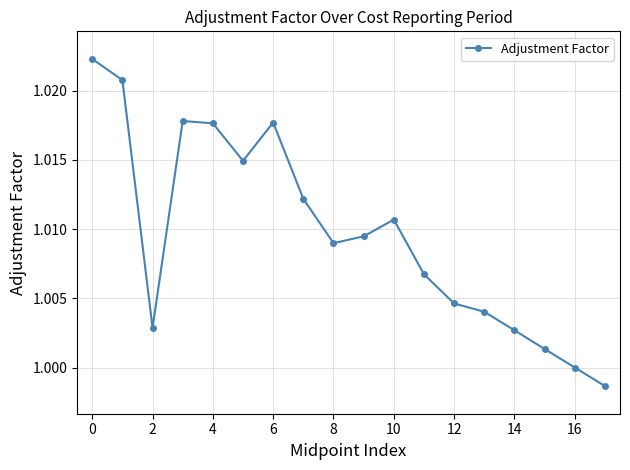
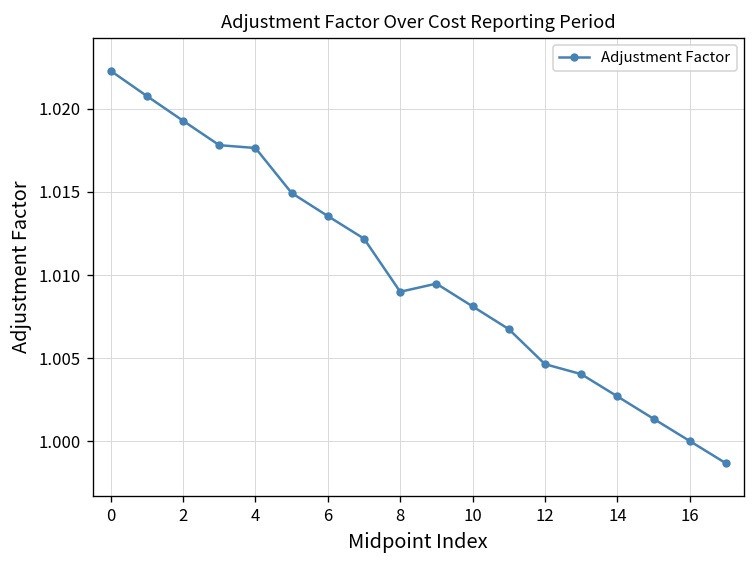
2: 1.0029 -> 1.0193
6: 1.0177 -> 1.0136
10: 1.0107 -> 1.0081
